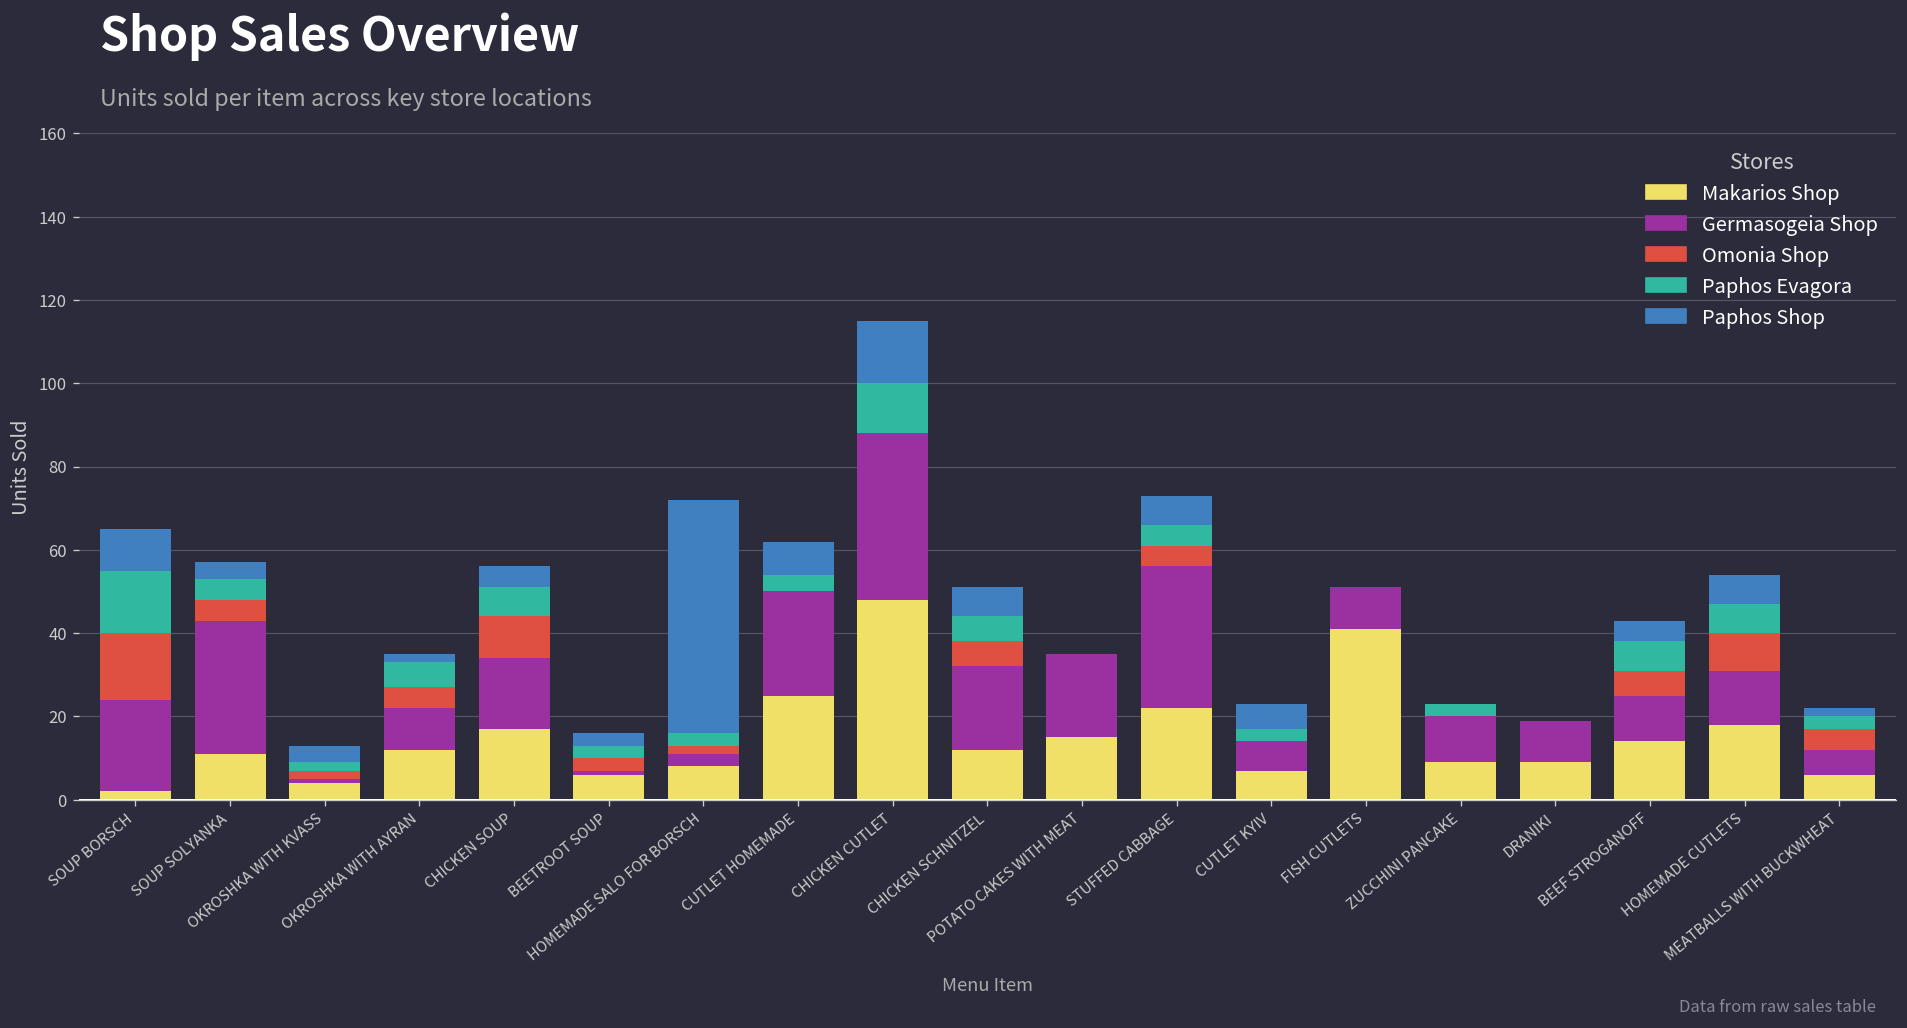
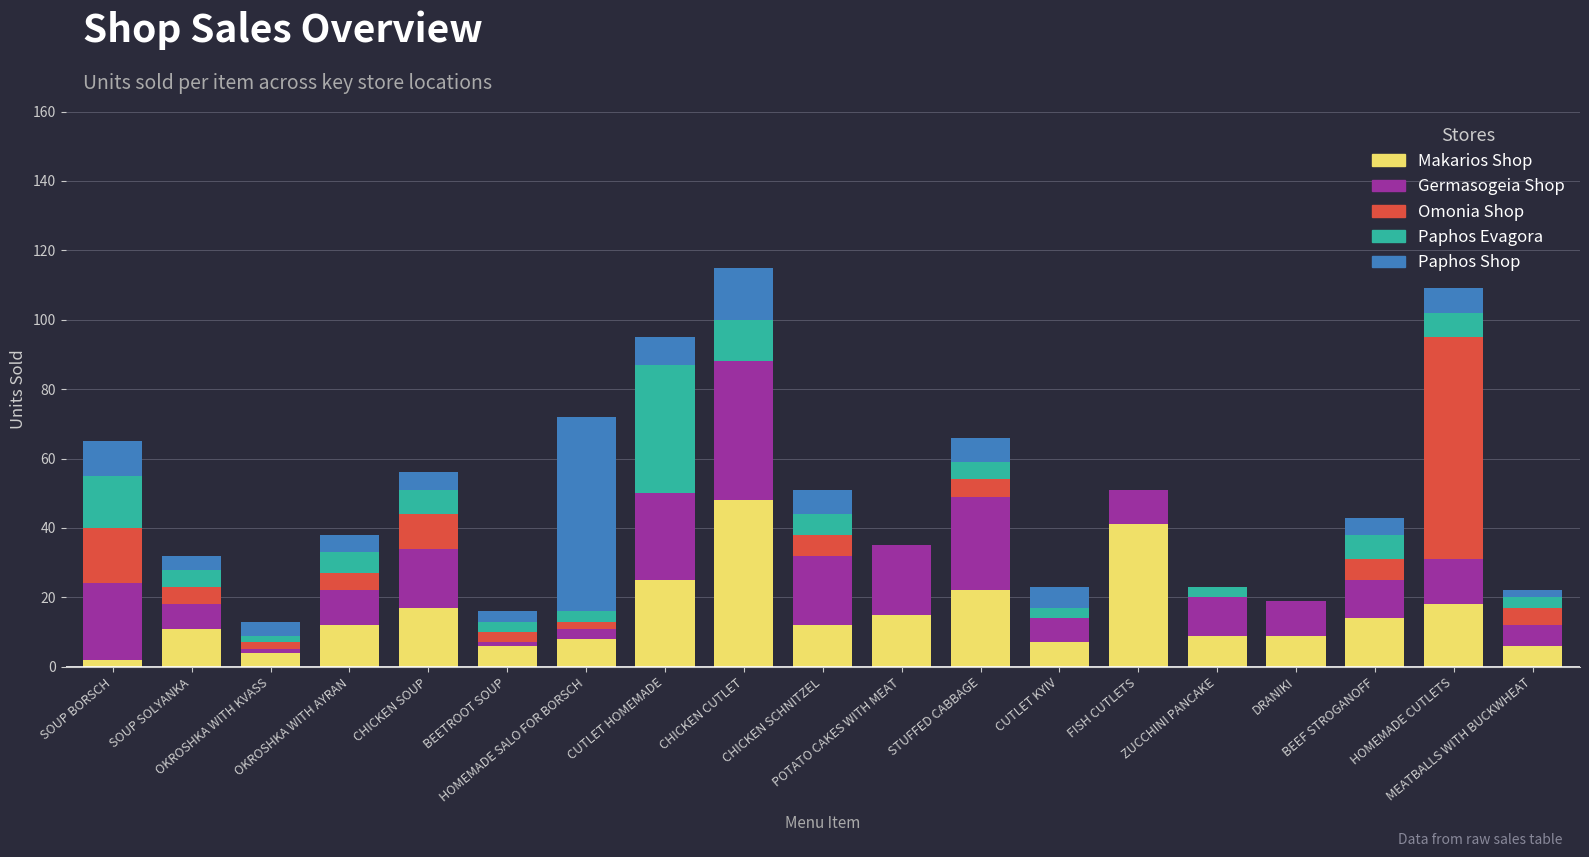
Germasogeia Shop, SOUP SOLYANKA: 32 -> 7
Paphos Shop, OKROSHKA WITH AYRAN: 2 -> 5
Paphos Evagora, CUTLET HOMEMADE: 4 -> 37
Germasogeia Shop, STUFFED CABBAGE: 34 -> 27
Omonia Shop, HOMEMADE CUTLETS: 9 -> 64
